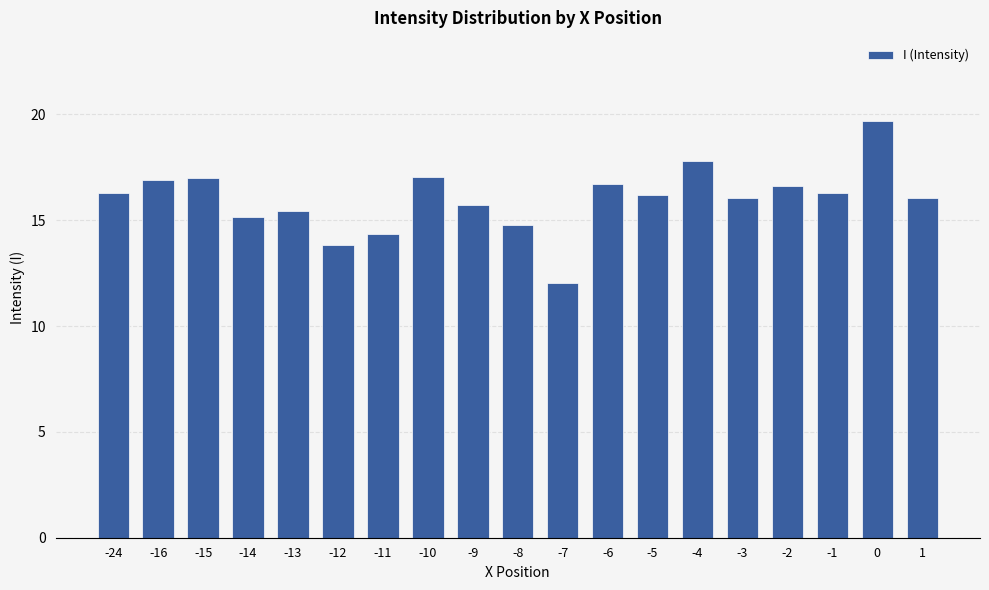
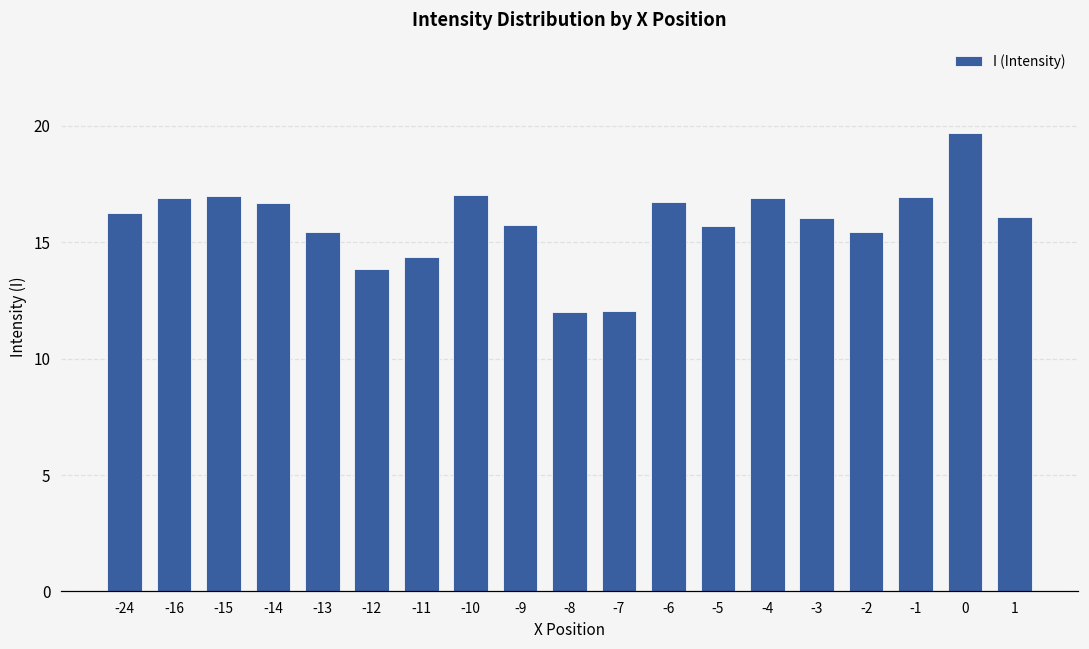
-14: 15.2 -> 16.7
-8: 14.8 -> 12.0
-5: 16.2 -> 15.7
-4: 17.8 -> 16.9
-2: 16.6 -> 15.4
-1: 16.3 -> 16.9
